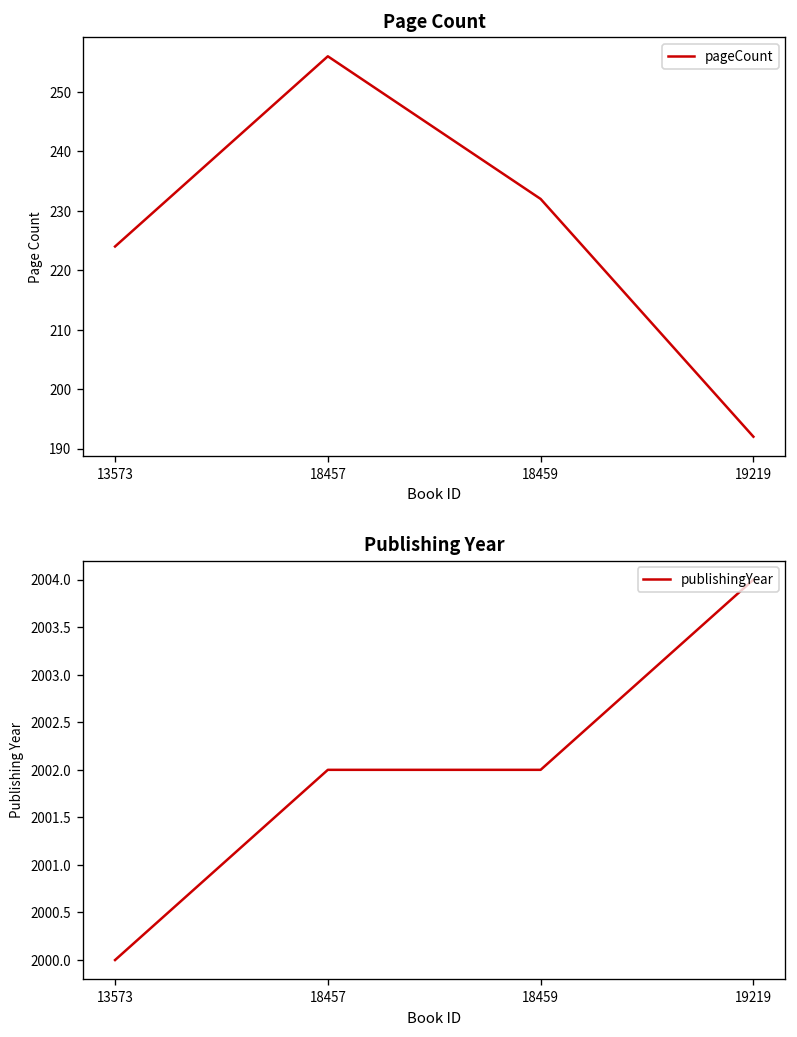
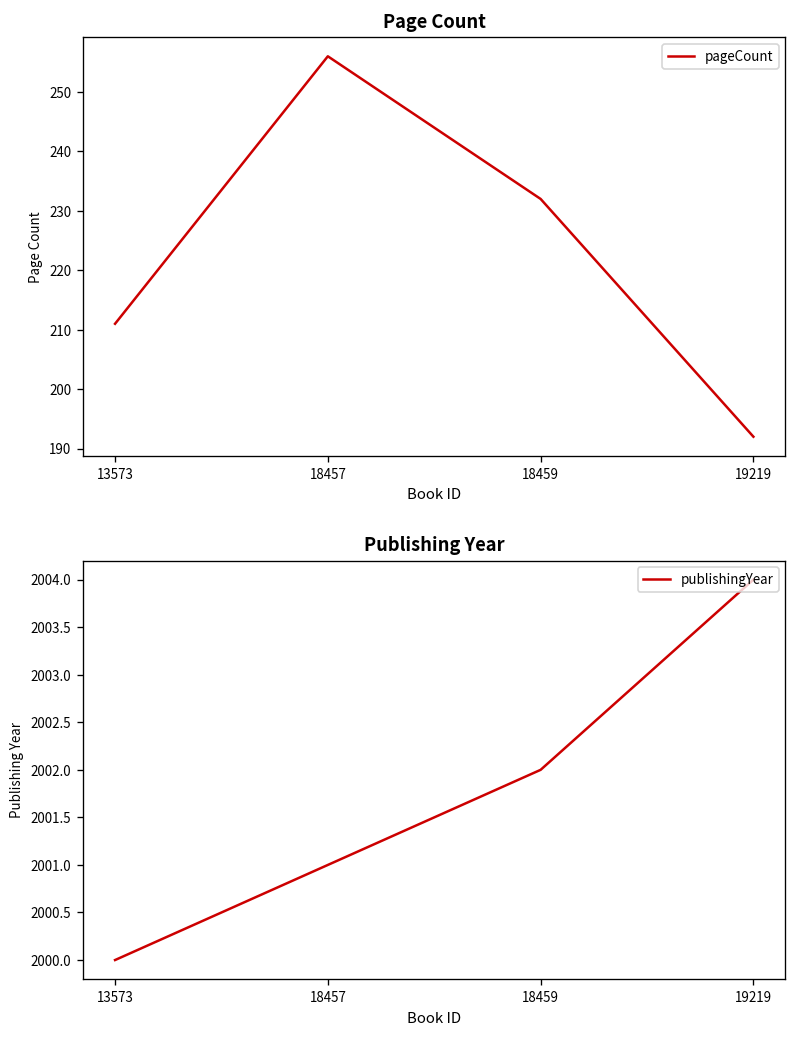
Page Count, 13573: 224 -> 211
Publishing Year, 18457: 2002 -> 2001
